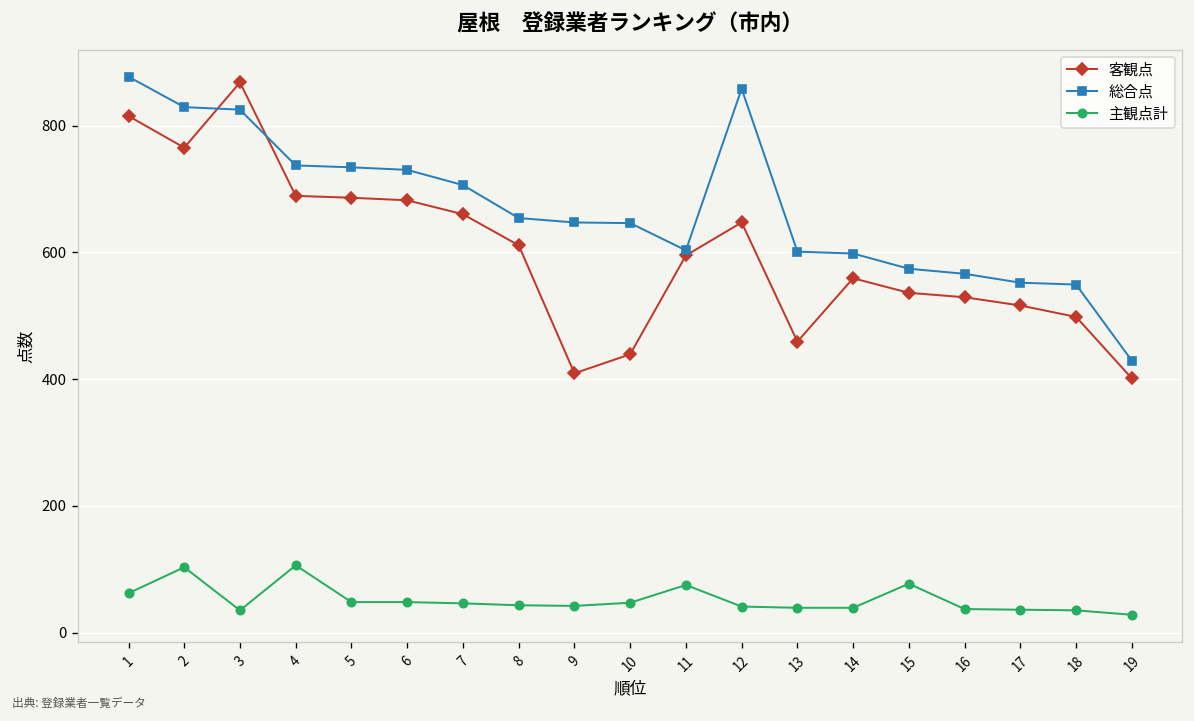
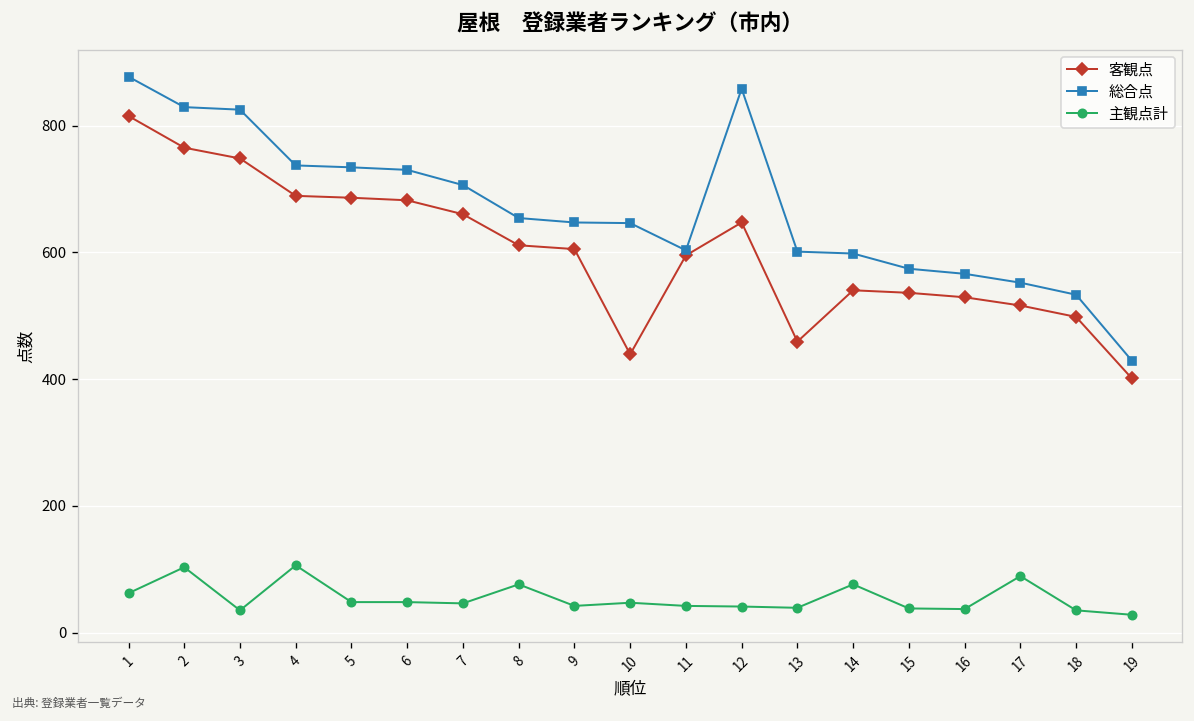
客観点, 3: 870 -> 750
主観点計, 8: 40 -> 80
客観点, 9: 410 -> 610
主観点計, 11: 80 -> 40
客観点, 14: 560 -> 540
主観点計, 14: 40 -> 80
主観点計, 15: 80 -> 40
主観点計, 17: 40 -> 90
総合点, 18: 550 -> 530
